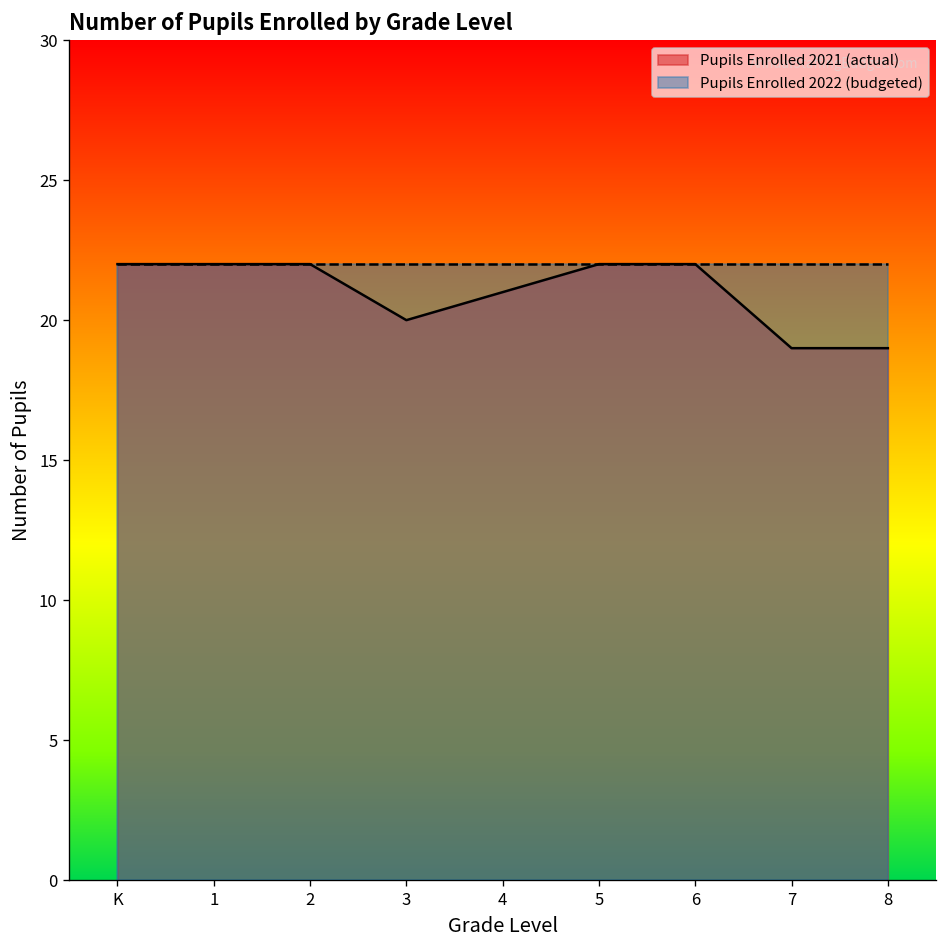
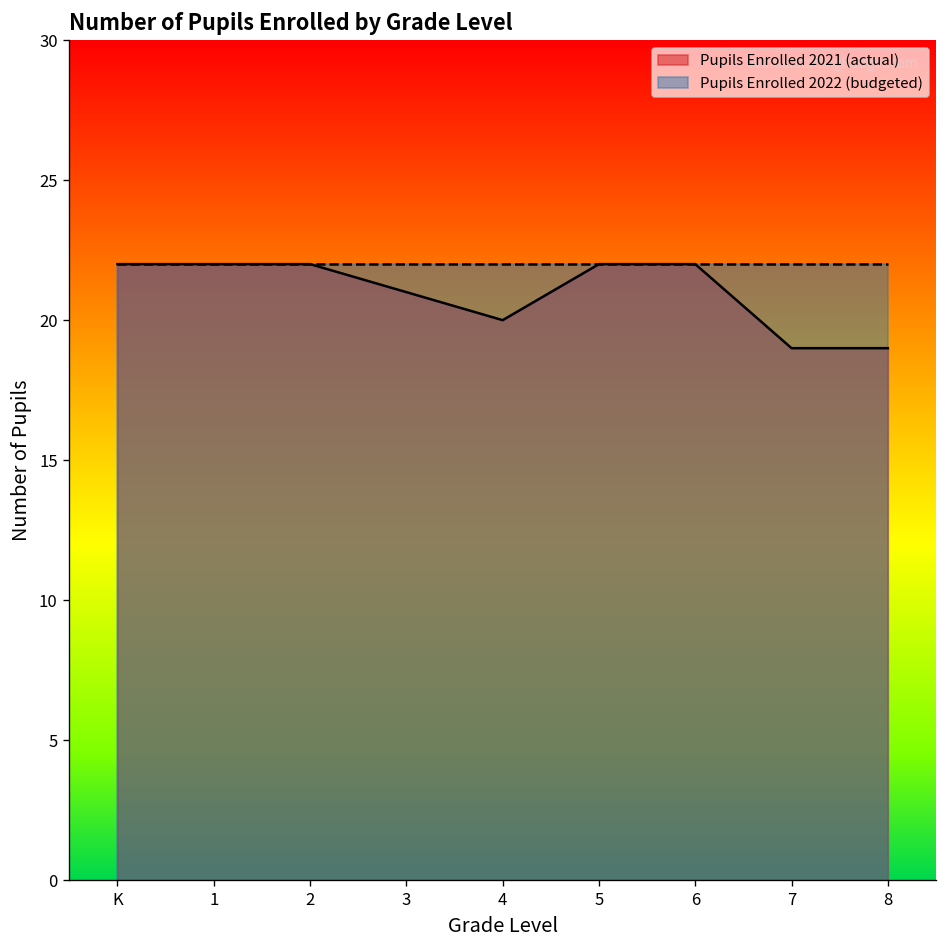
Pupils Enrolled 2021 (actual), 3: 20 -> 21
Pupils Enrolled 2021 (actual), 4: 21 -> 20
